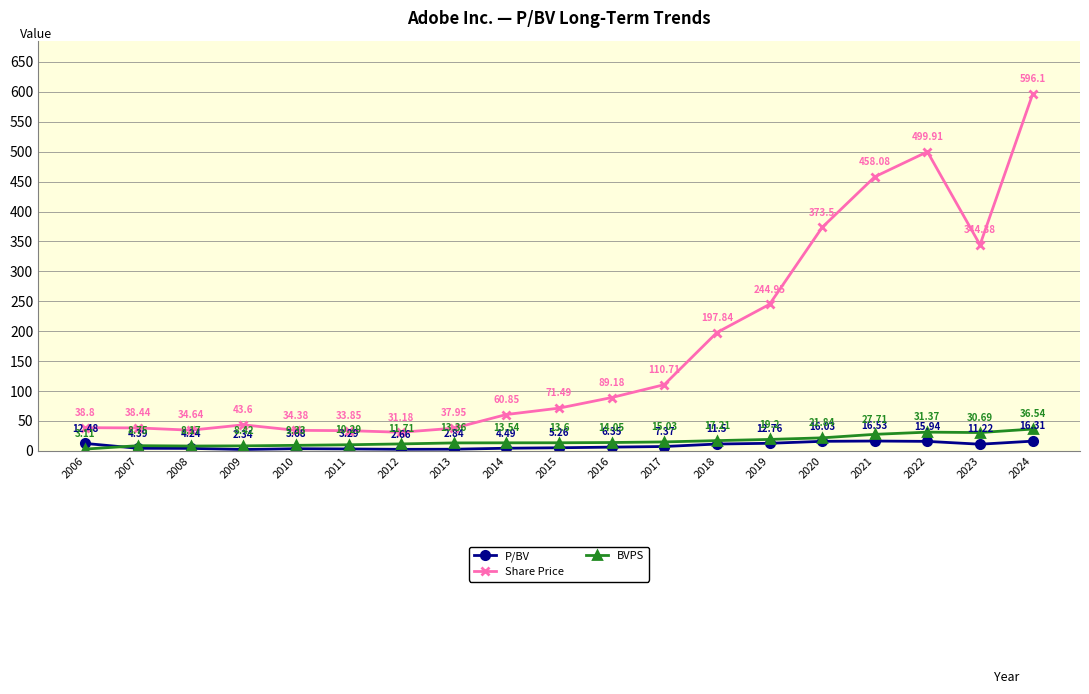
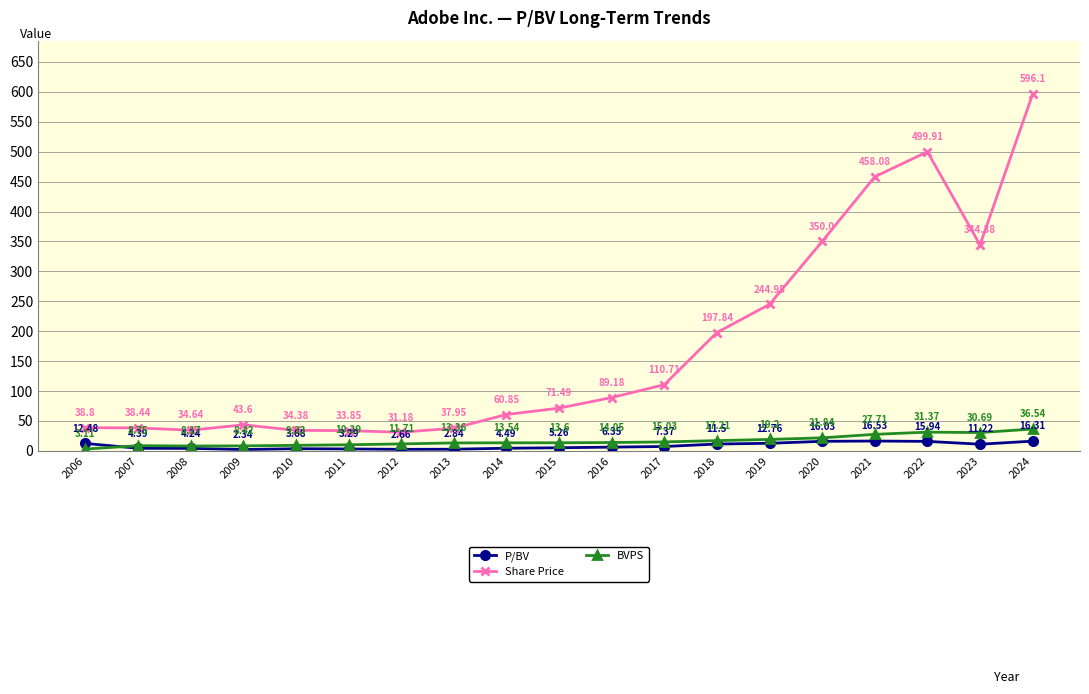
Share Price, 2020: 373.5 -> 350.0
